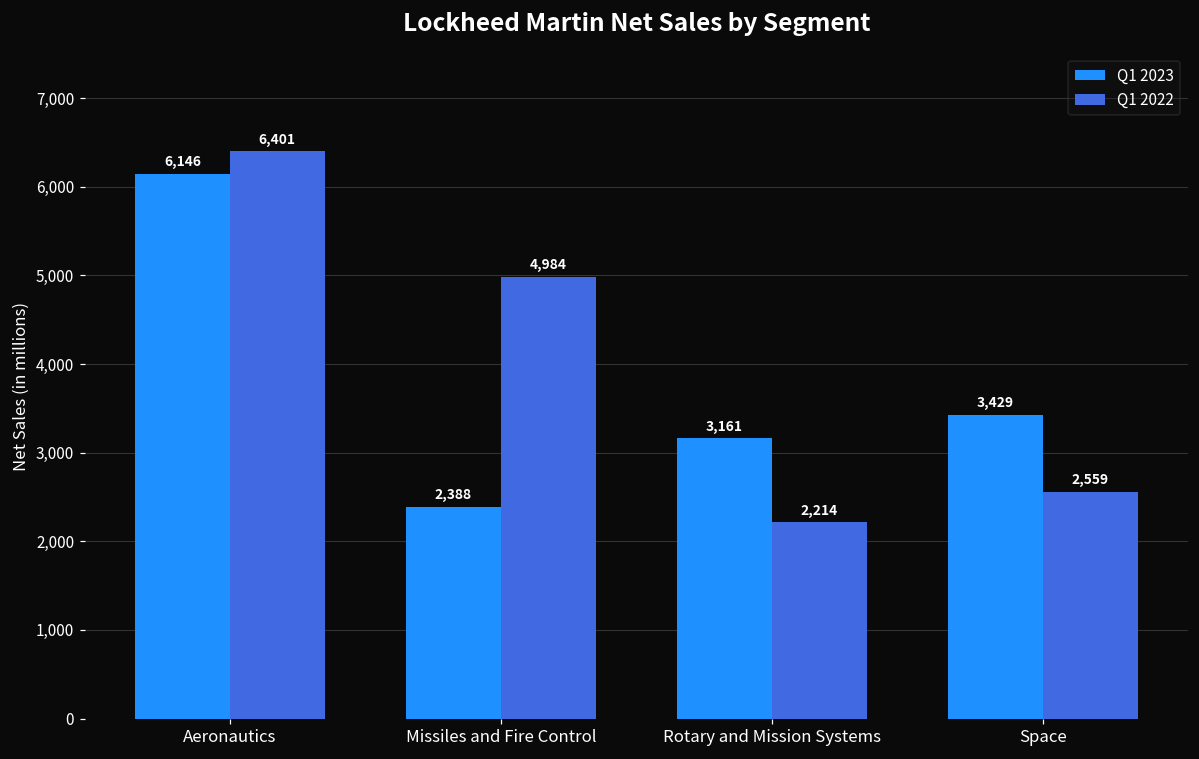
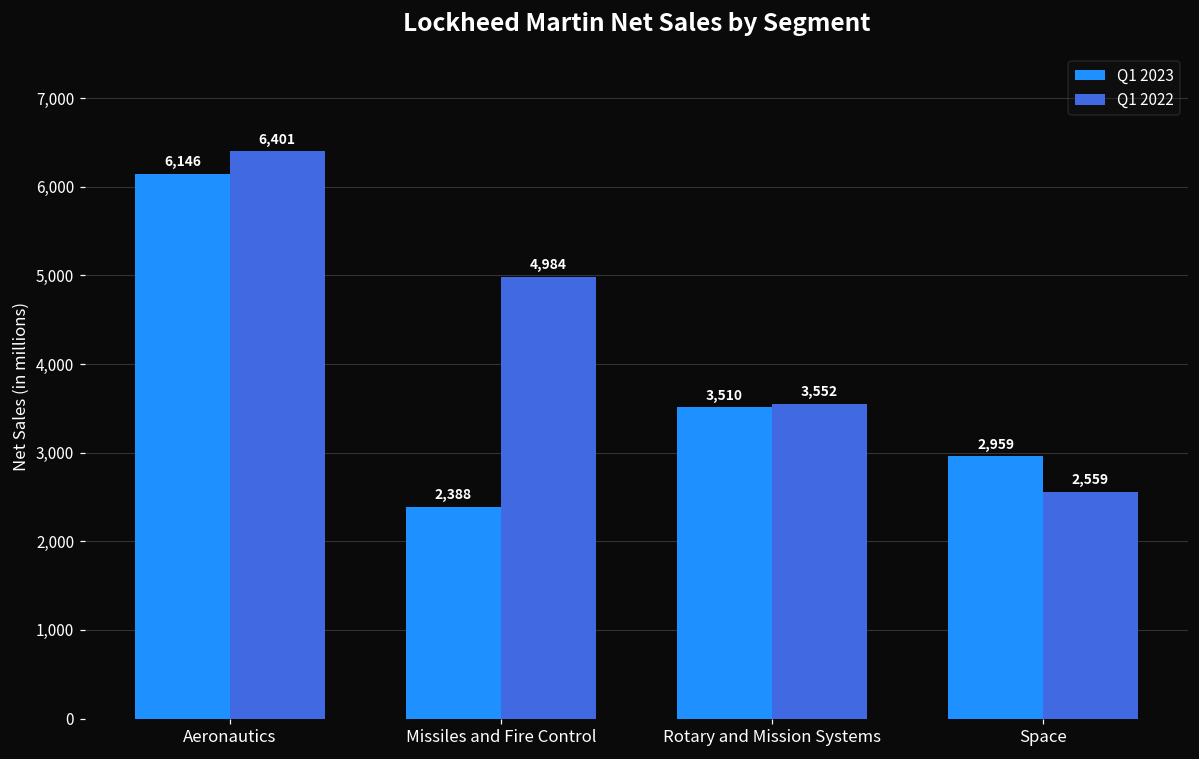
Q1 2023, Rotary and Mission Systems: 3,161 -> 3,510
Q1 2022, Rotary and Mission Systems: 2,214 -> 3,552
Q1 2023, Space: 3,429 -> 2,959
